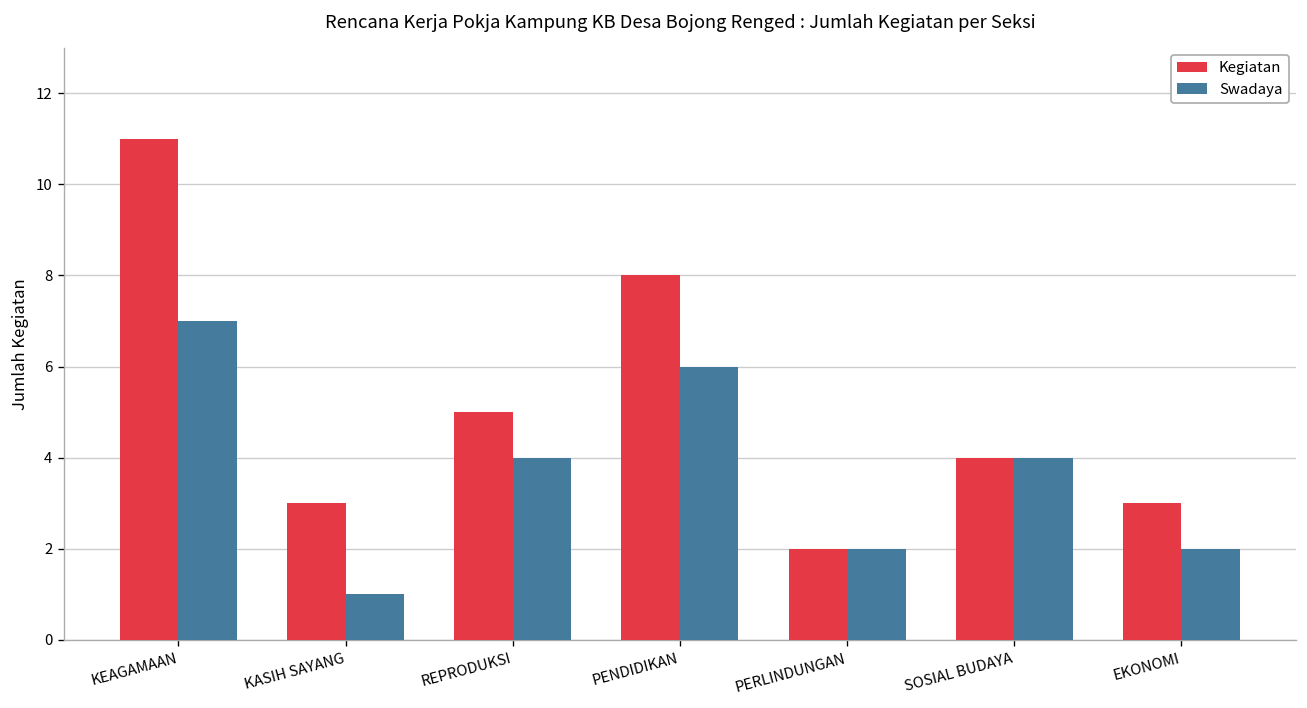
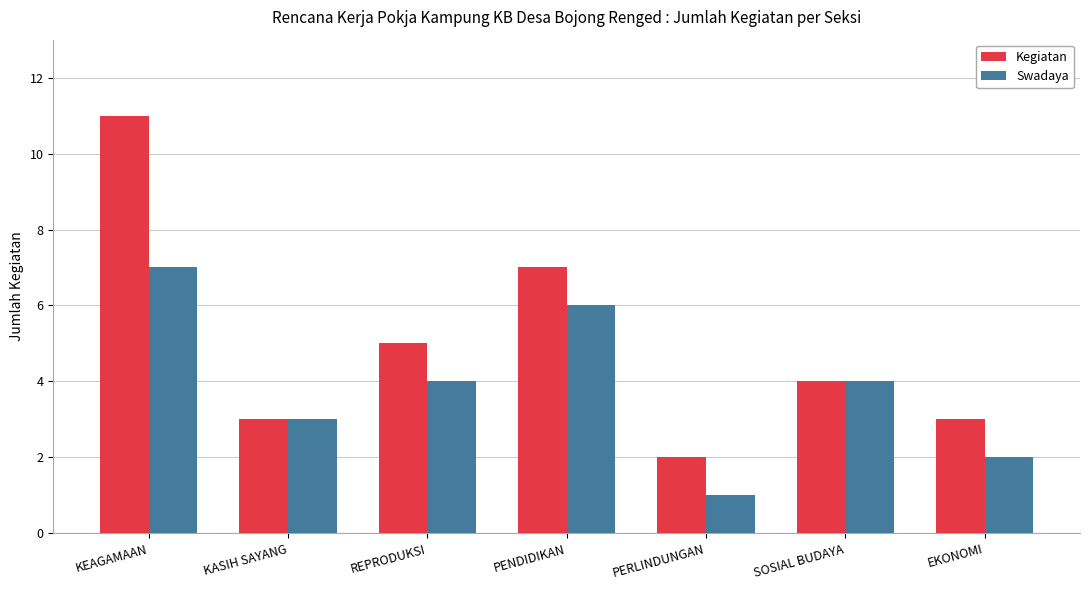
Swadaya, KASIH SAYANG: 1 -> 3
Kegiatan, PENDIDIKAN: 8 -> 7
Swadaya, PERLINDUNGAN: 2 -> 1
